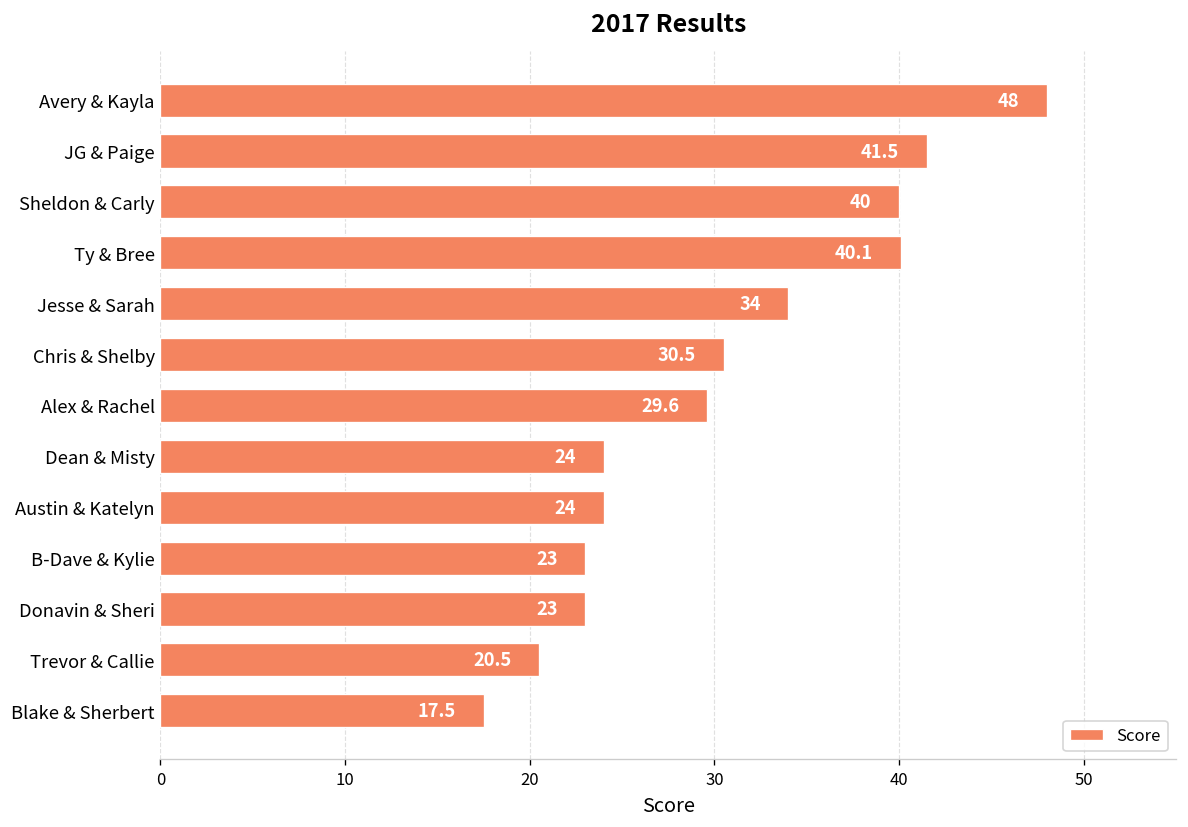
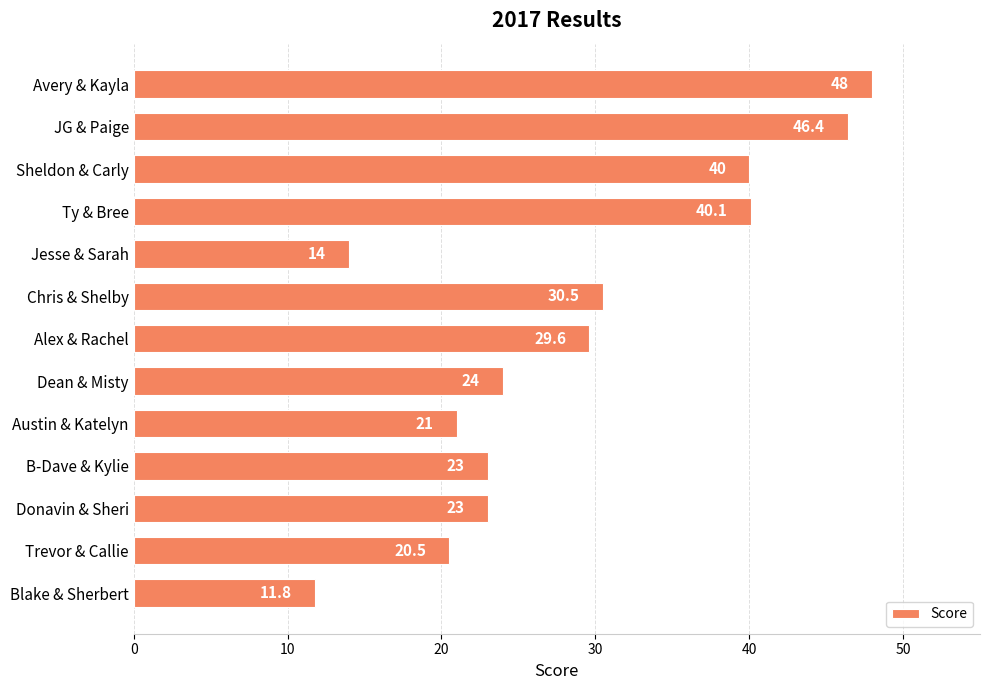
JG & Paige: 41.5 -> 46.4
Jesse & Sarah: 34 -> 14
Austin & Katelyn: 24 -> 21
Blake & Sherbert: 17.5 -> 11.8
